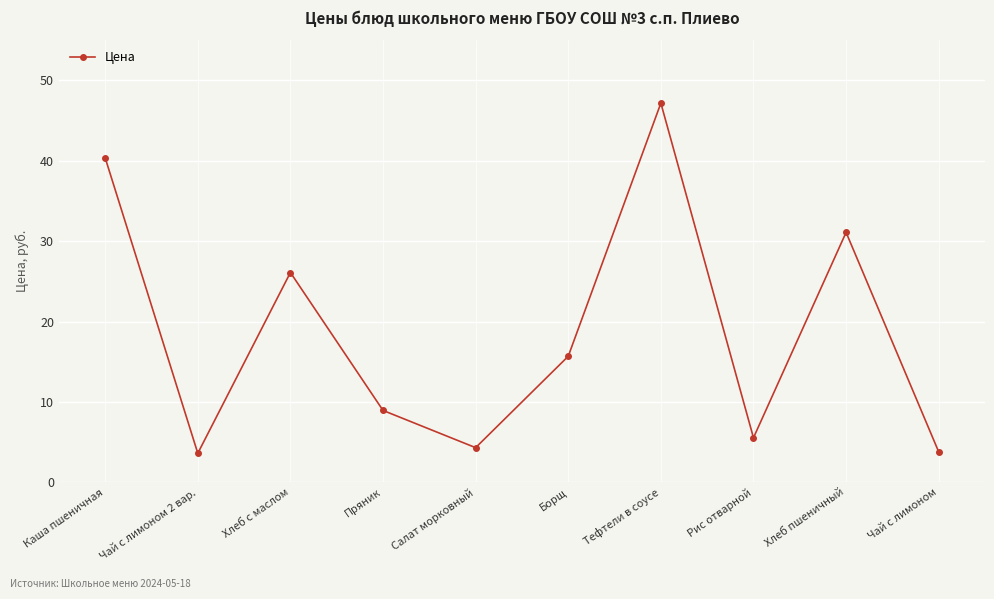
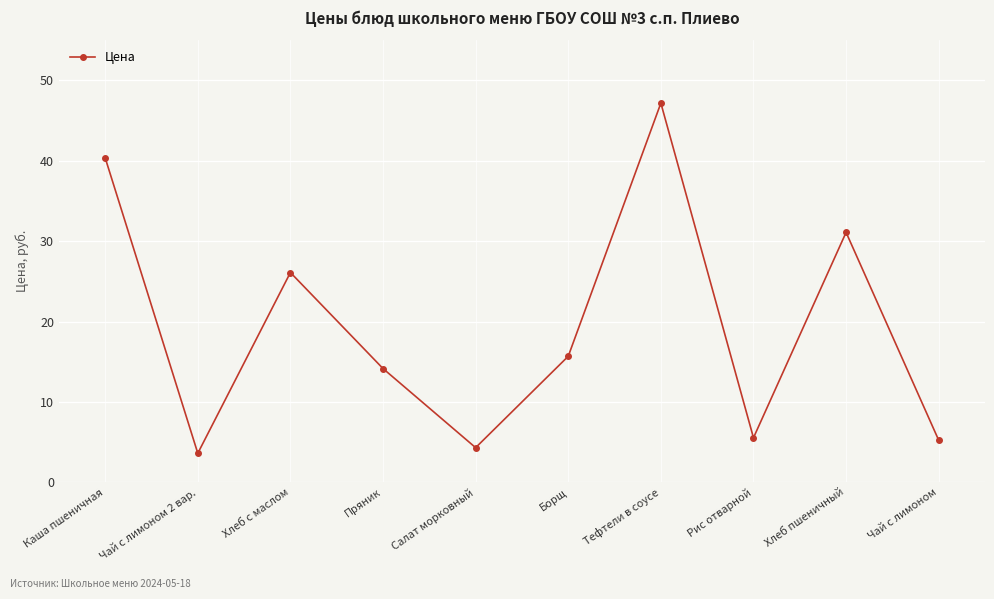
Пряник: 9 -> 14
Чай с лимоном: 4 -> 5
